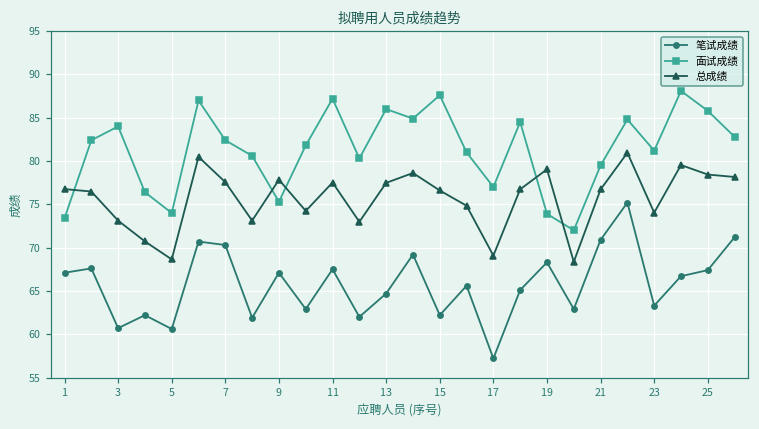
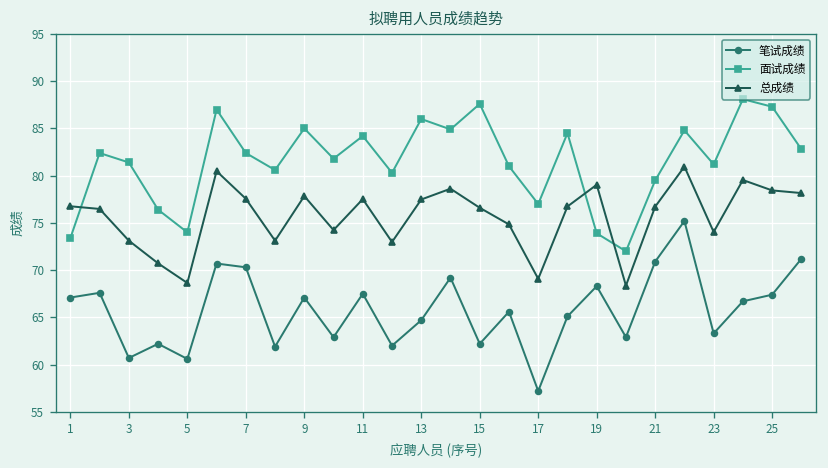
面试成绩, 3: 84 -> 81
面试成绩, 9: 75 -> 85
面试成绩, 11: 87 -> 84
面试成绩, 25: 86 -> 87
